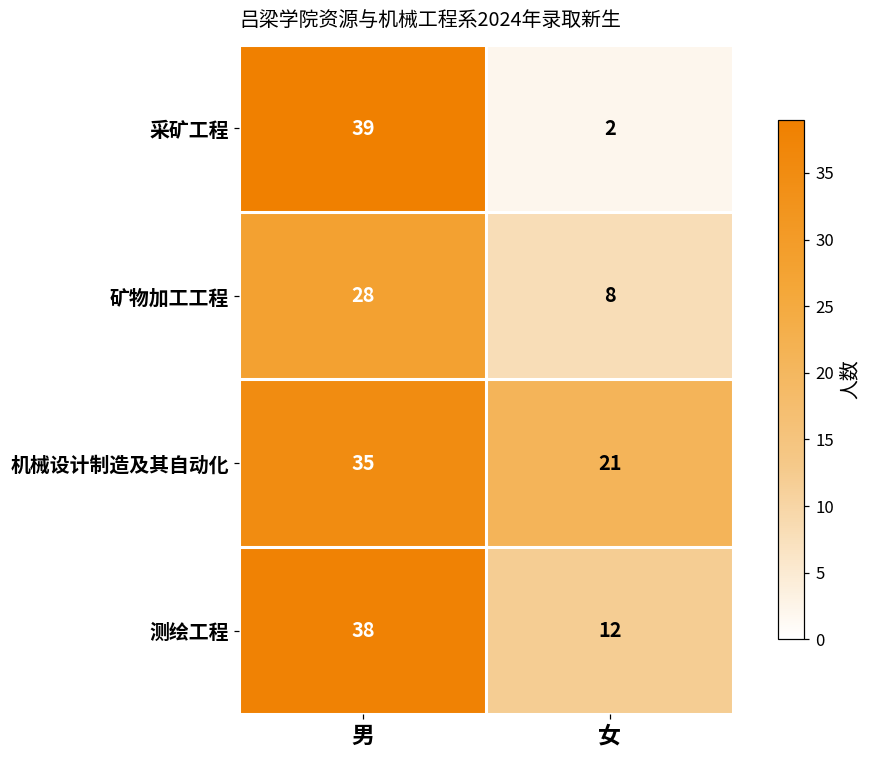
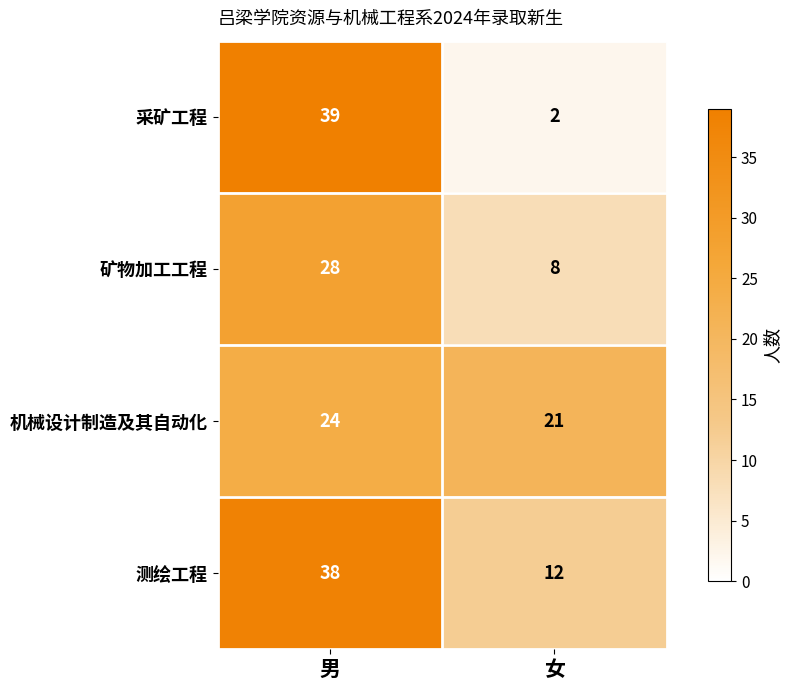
机械设计制造及其自动化, 男: 35 -> 24
